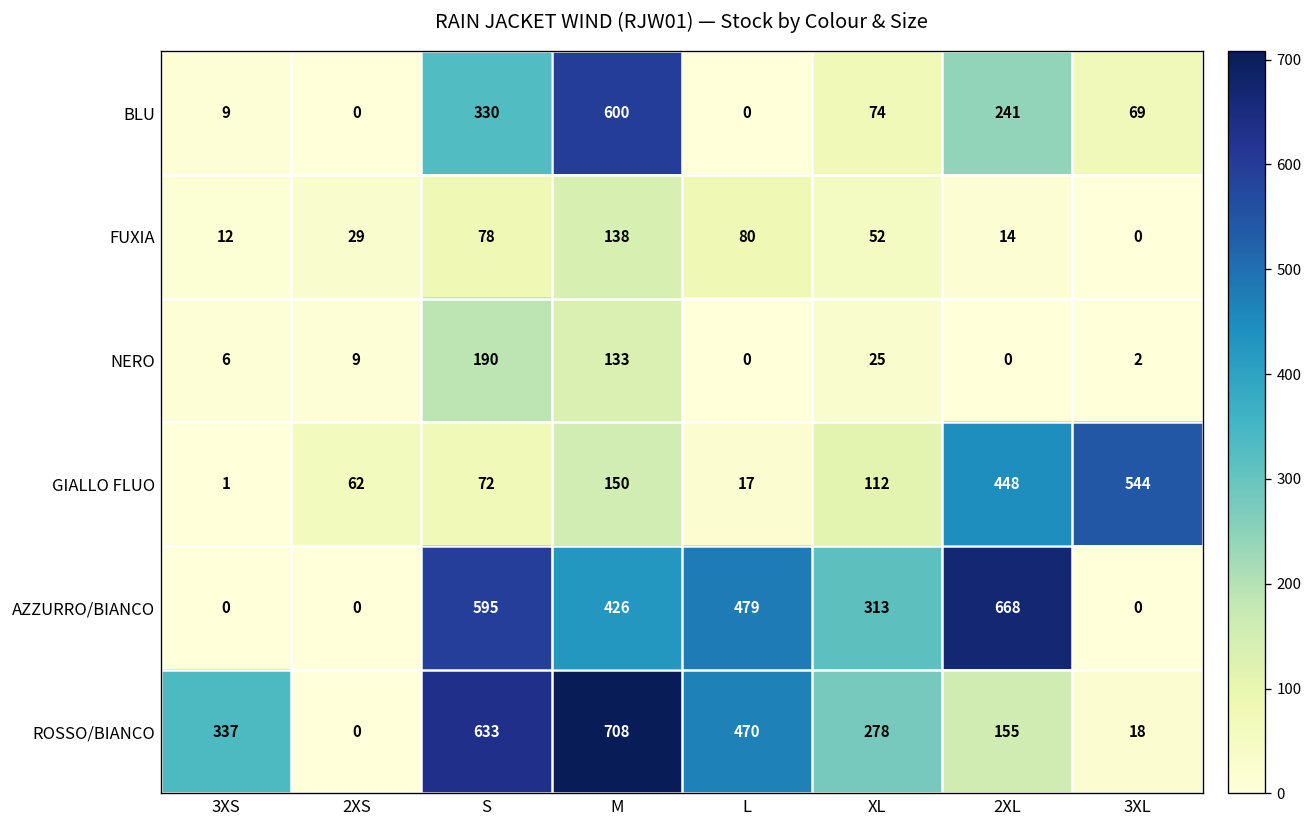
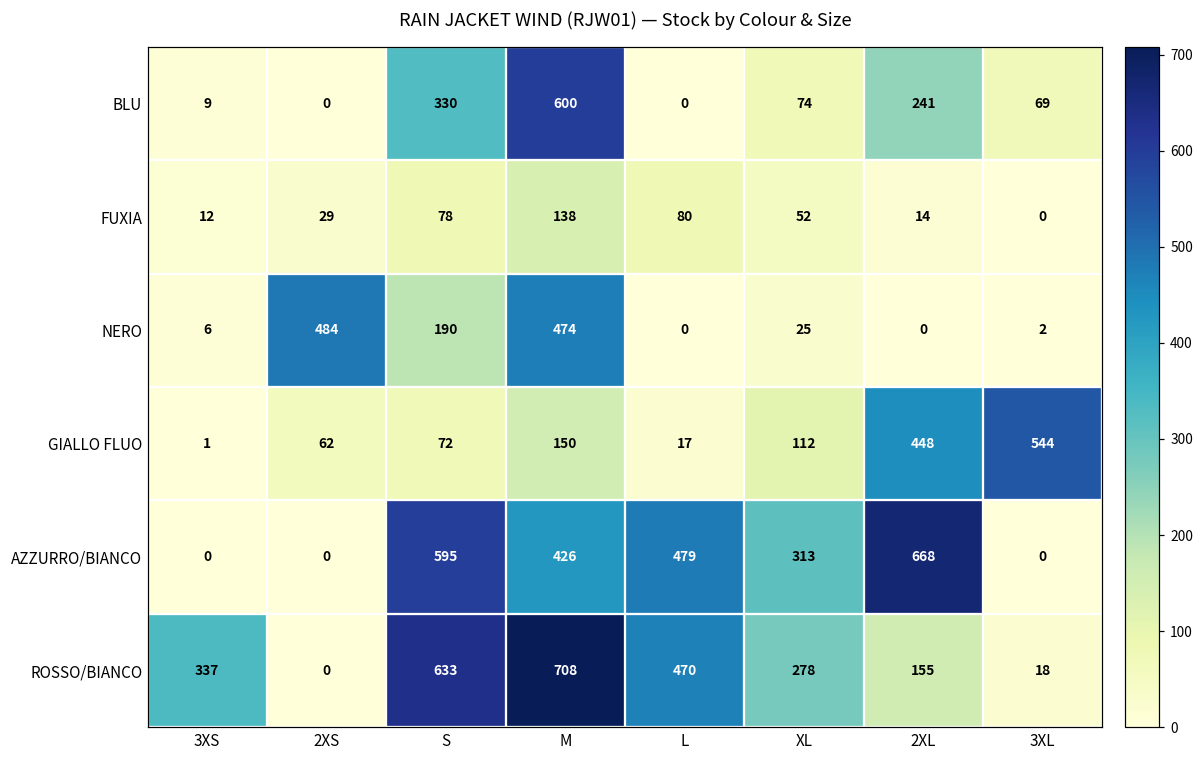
NERO, 2XS: 9 -> 484
NERO, M: 133 -> 474
